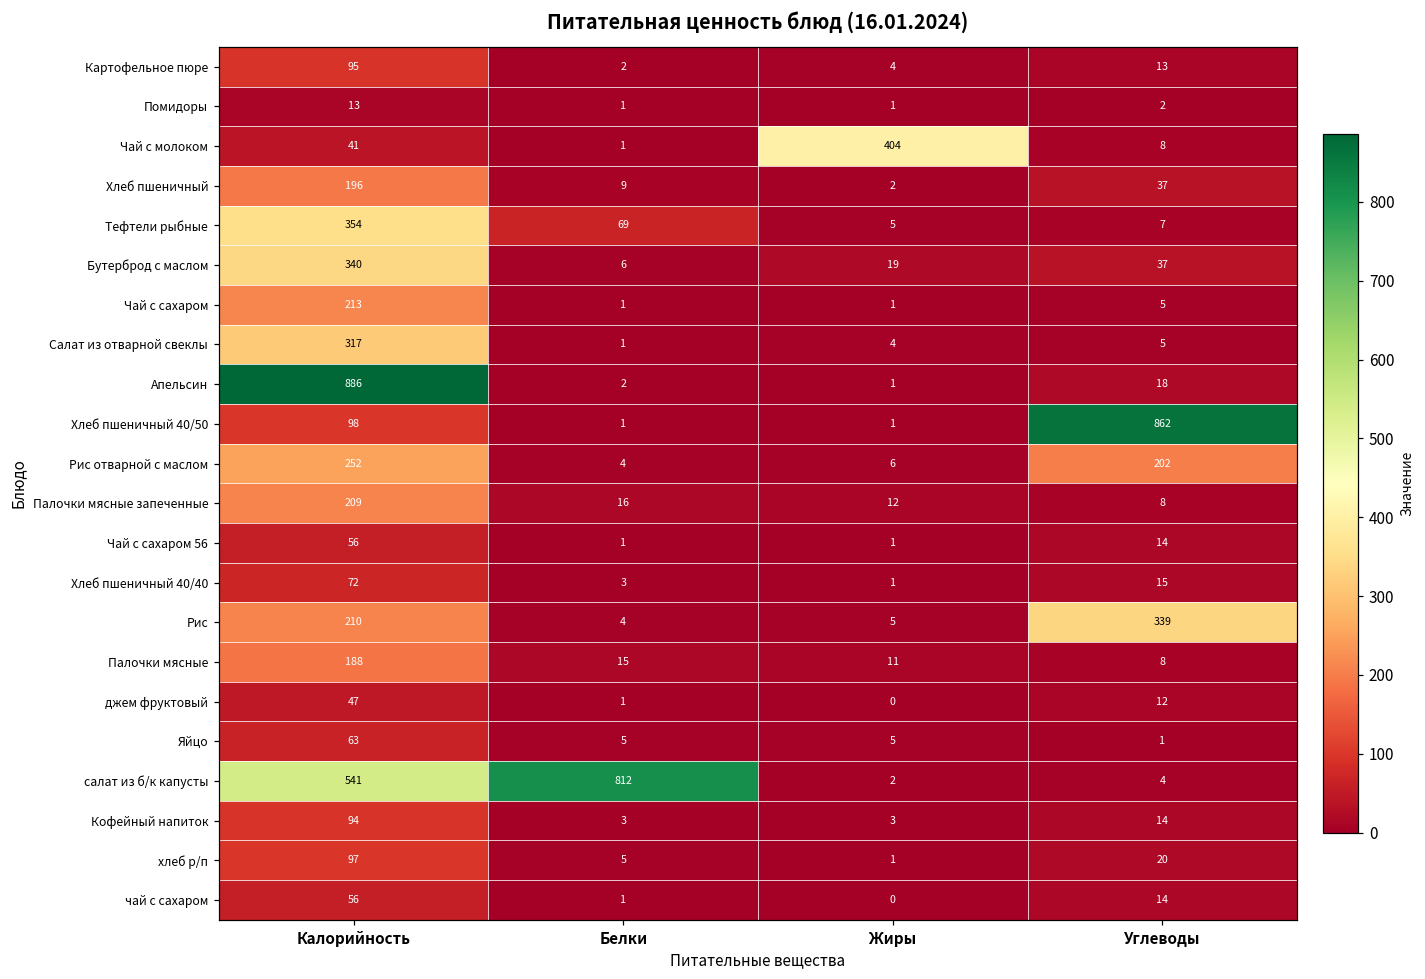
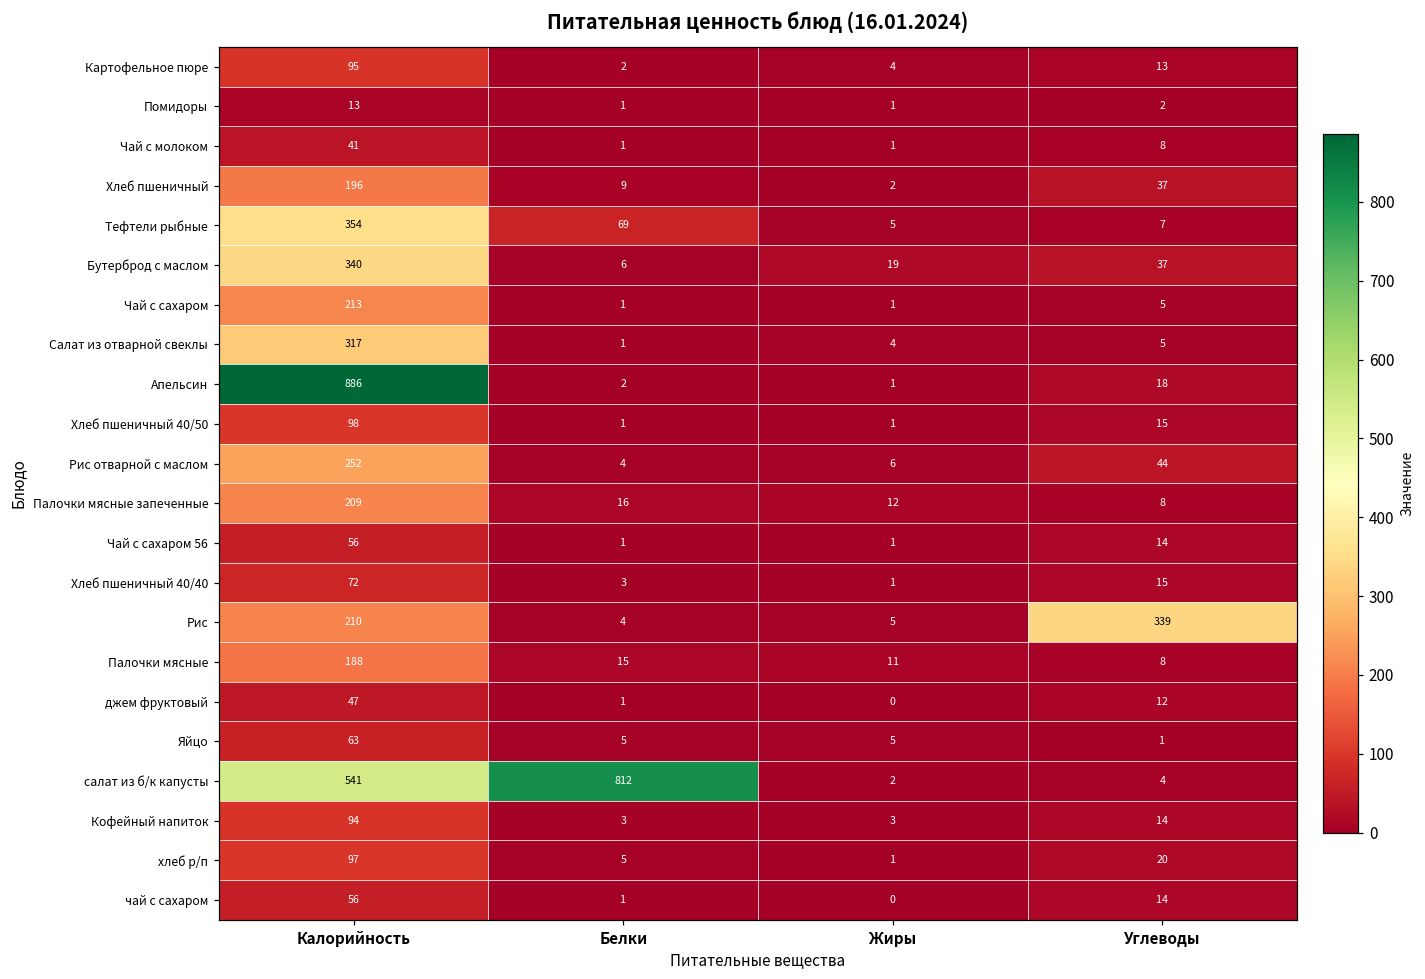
Чай с молоком, Жиры: 404 -> 1
Хлеб пшеничный 40/50, Углеводы: 862 -> 15
Рис отварной с маслом, Углеводы: 202 -> 44
